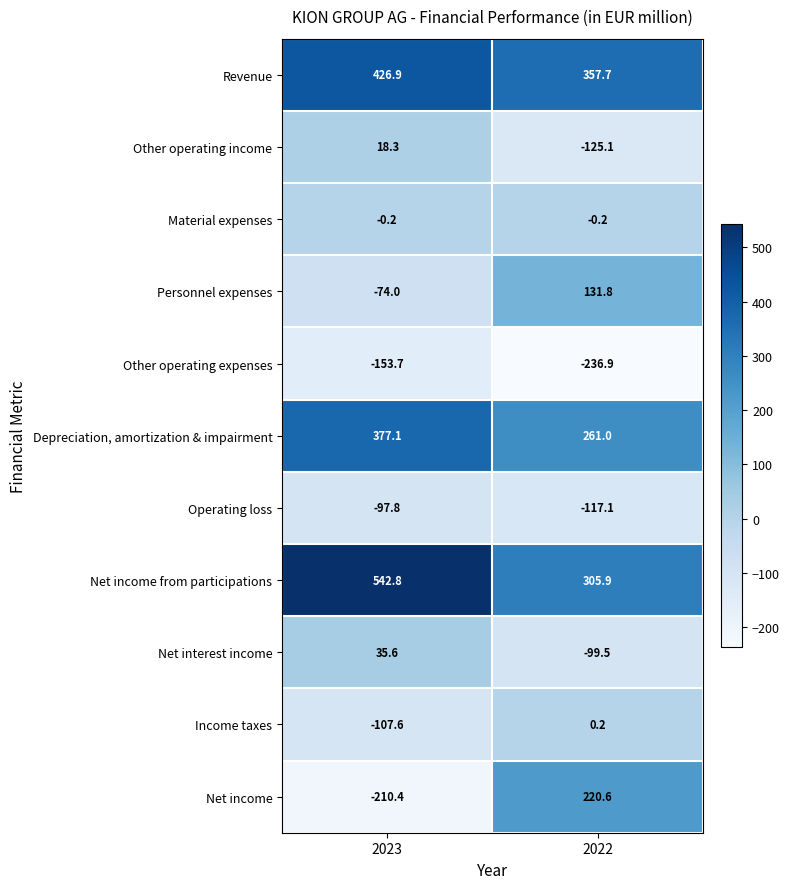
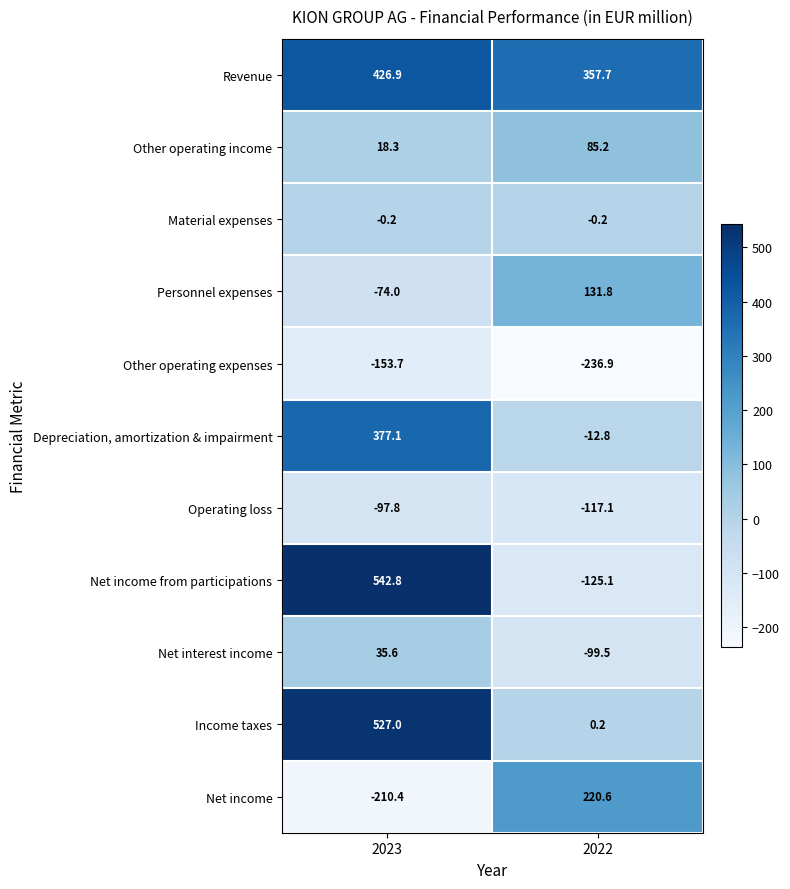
Other operating income, 2022: -125.1 -> 85.2
Depreciation, amortization & impairment, 2022: 261.0 -> -12.8
Net income from participations, 2022: 305.9 -> -125.1
Income taxes, 2023: -107.6 -> 527.0
